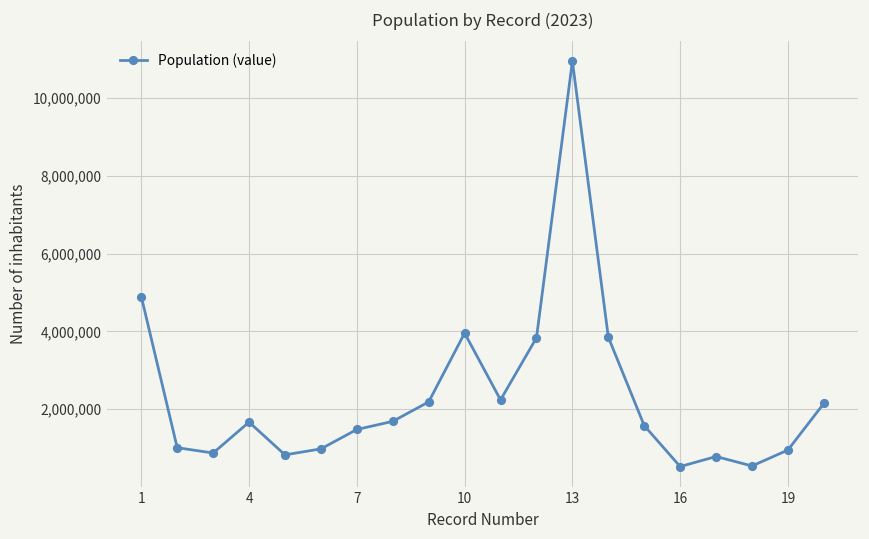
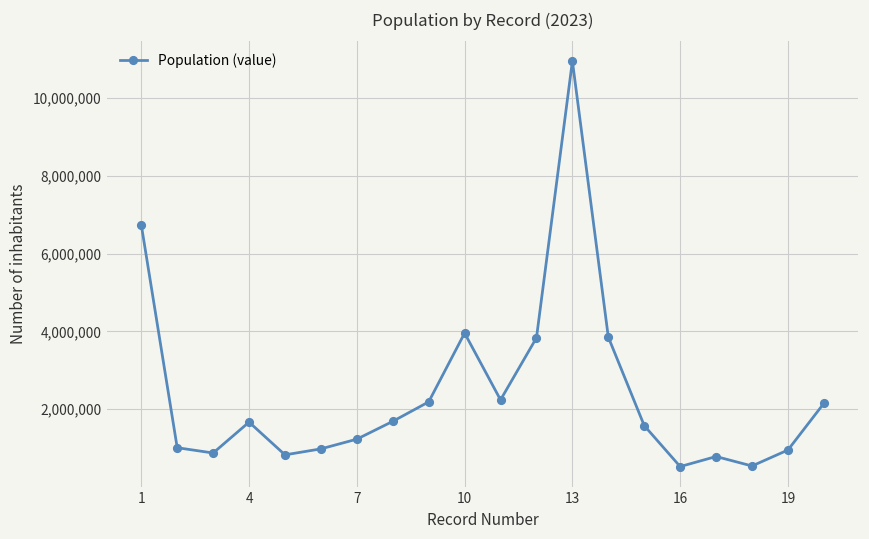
1: 4,900,000 -> 6,700,000
7: 1,500,000 -> 1,200,000
